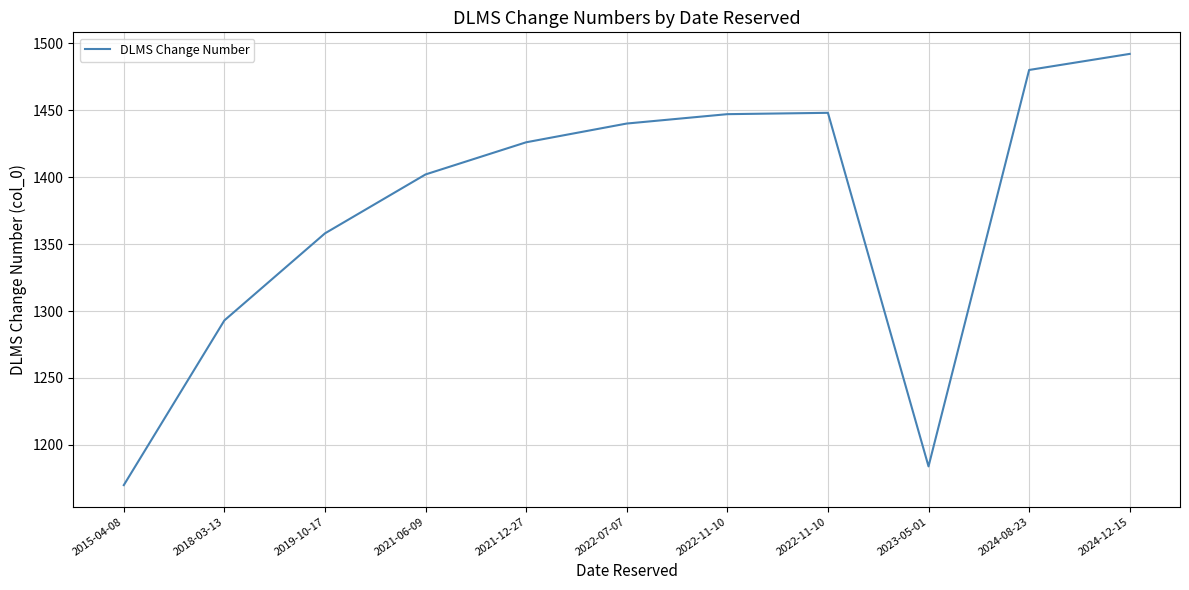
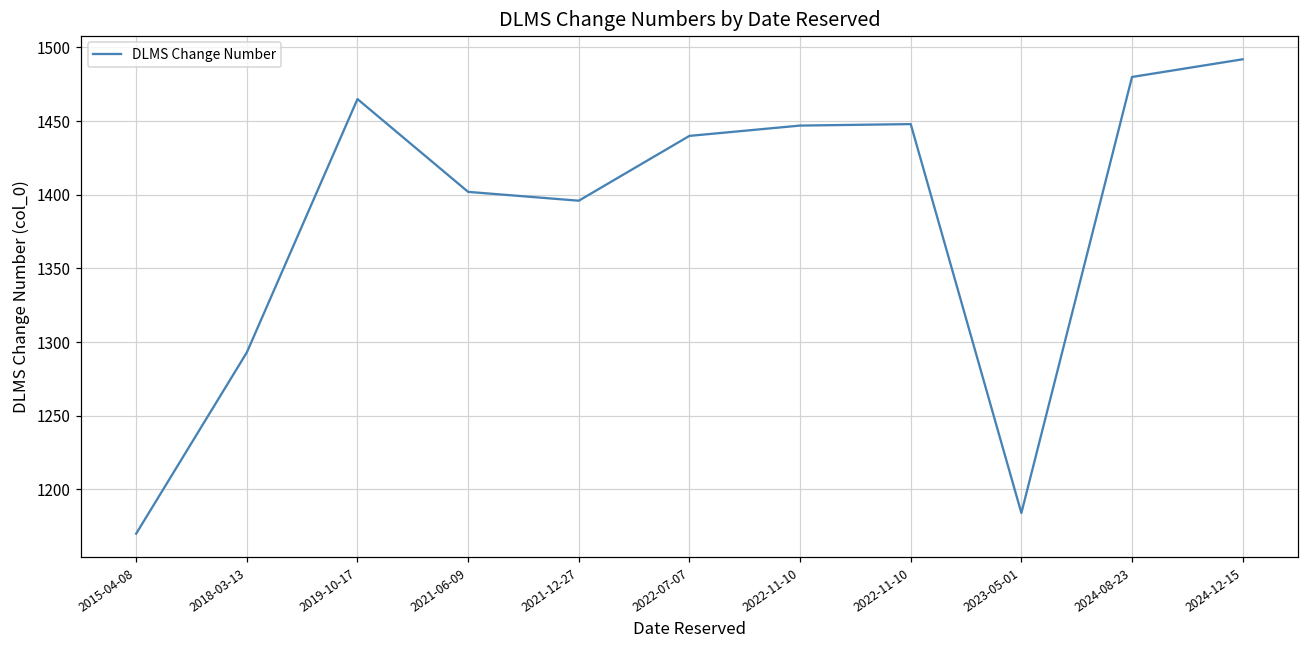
2019-10-17: 1358 -> 1465
2021-12-27: 1426 -> 1396
